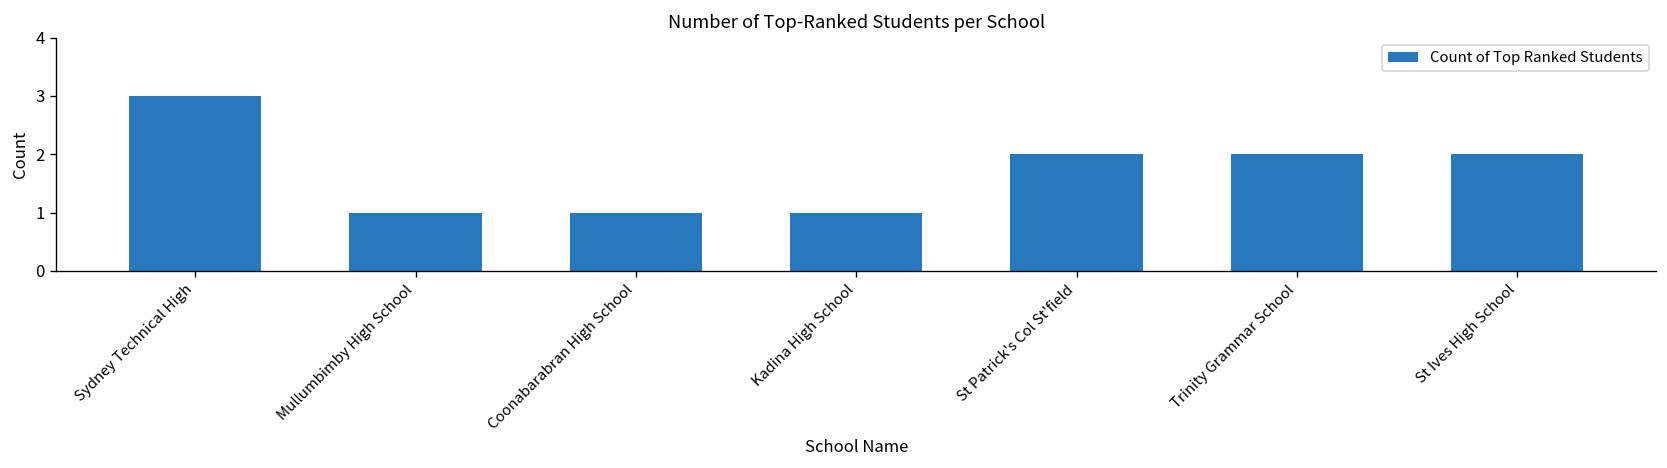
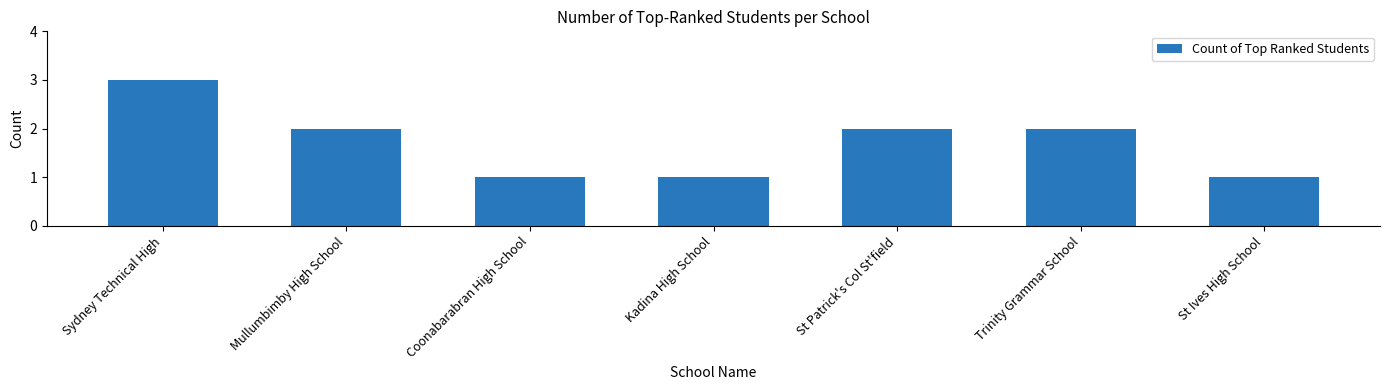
Mullumbimby High School: 1 -> 2
St Ives High School: 2 -> 1
